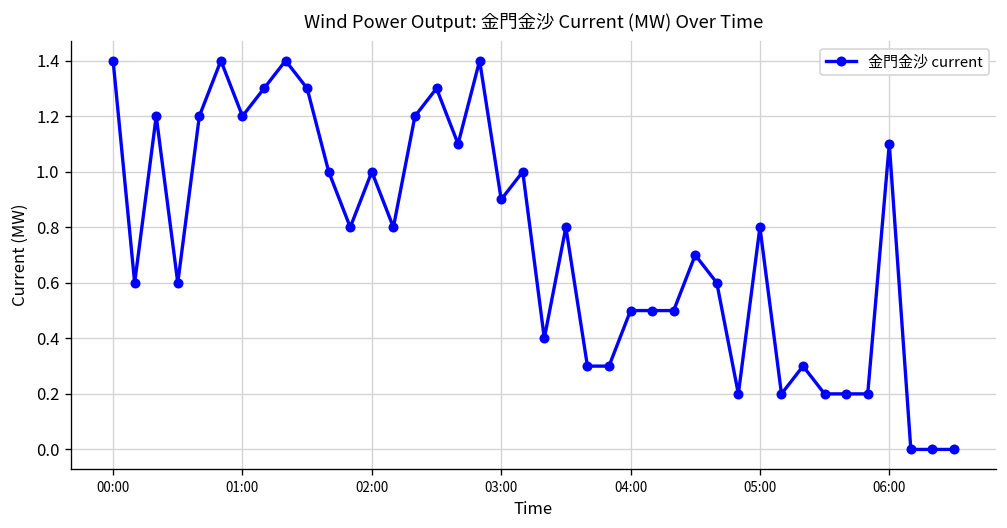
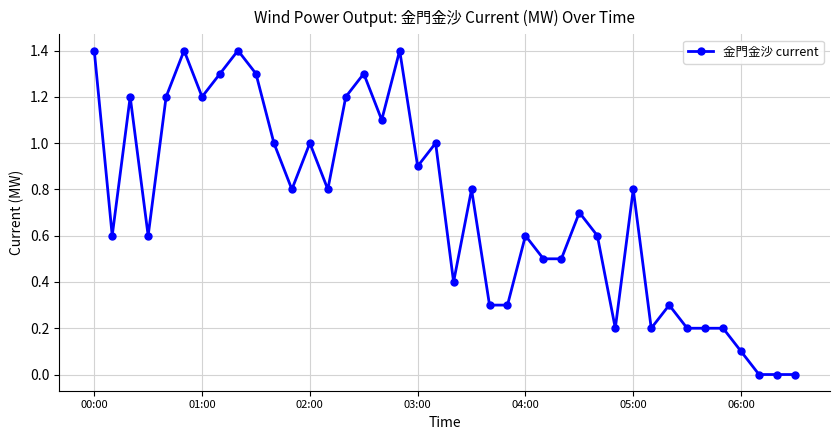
04:00: 0.5 -> 0.6
06:00: 1.1 -> 0.1
